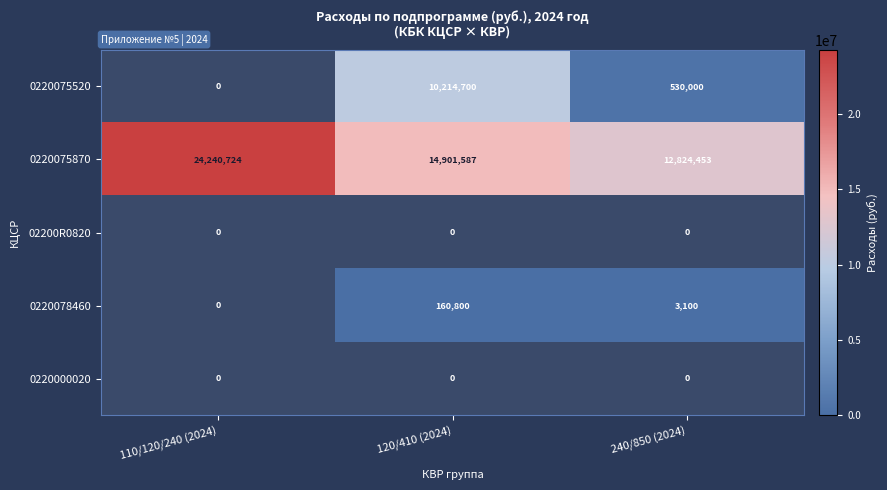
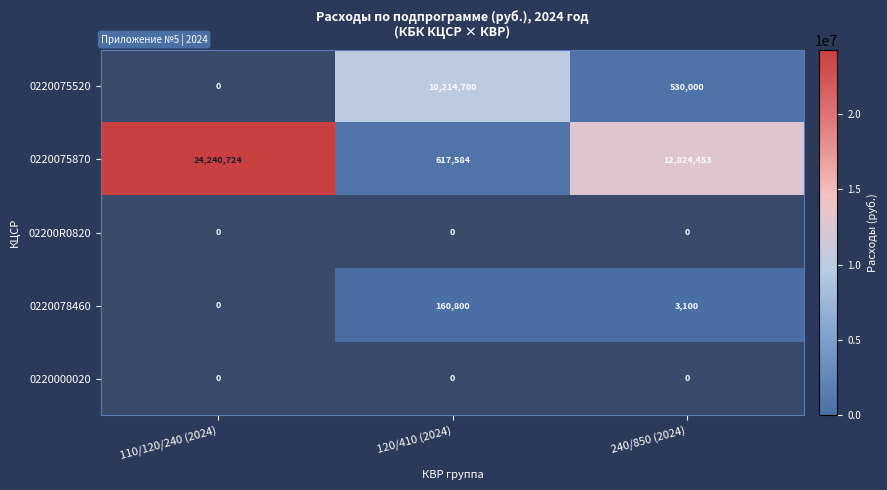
0220075870, 120/410 (2024): 14,901,587 -> 617,584
